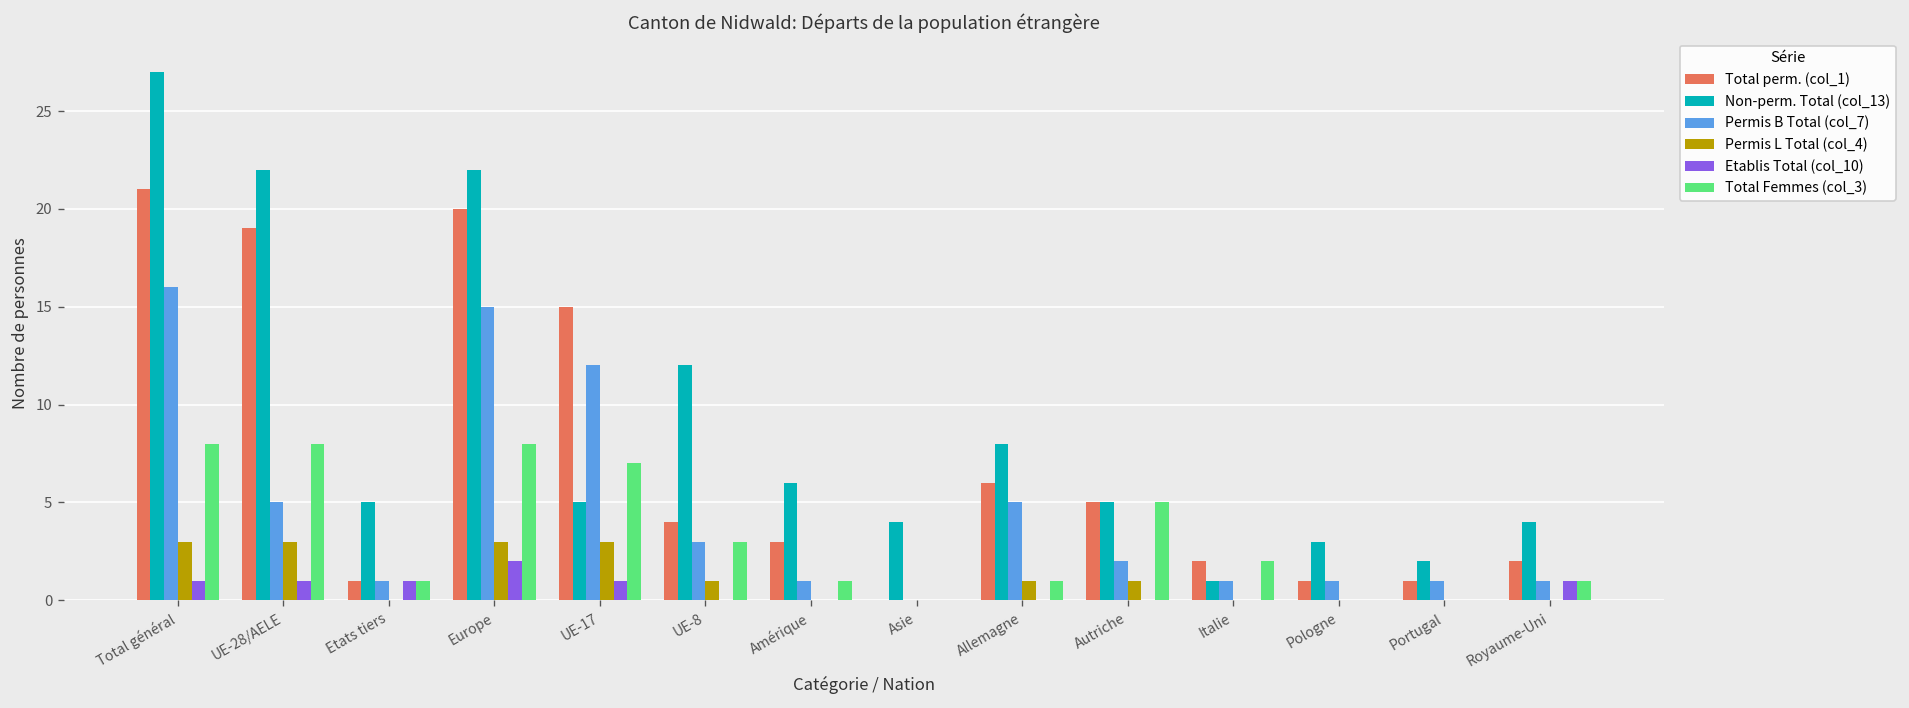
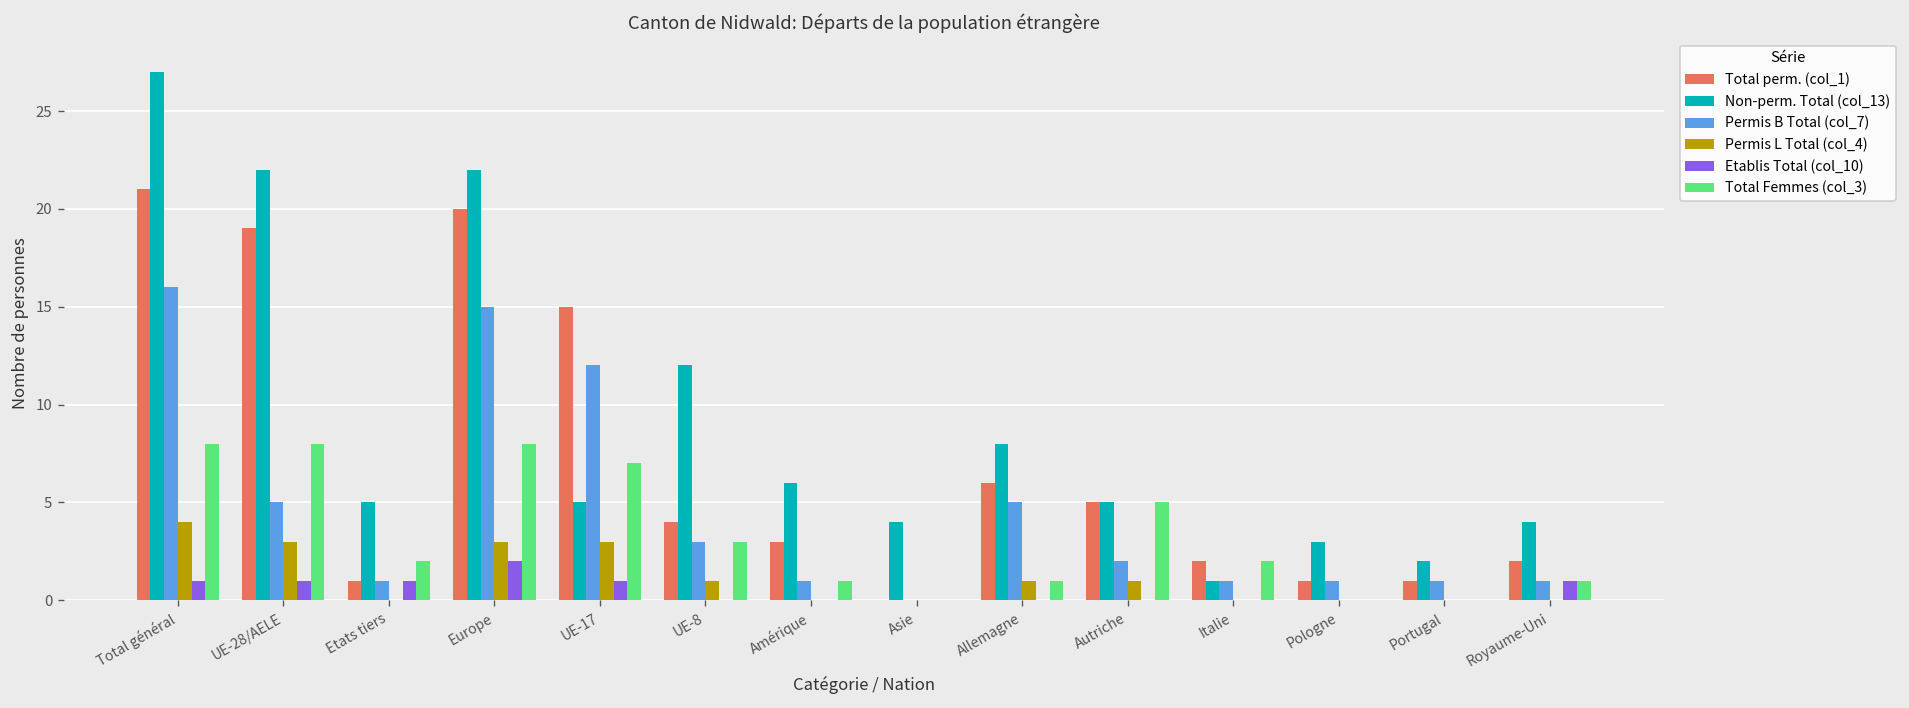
Permis L Total (col_4), Total général: 3 -> 4
Total Femmes (col_3), Etats tiers: 1 -> 2
